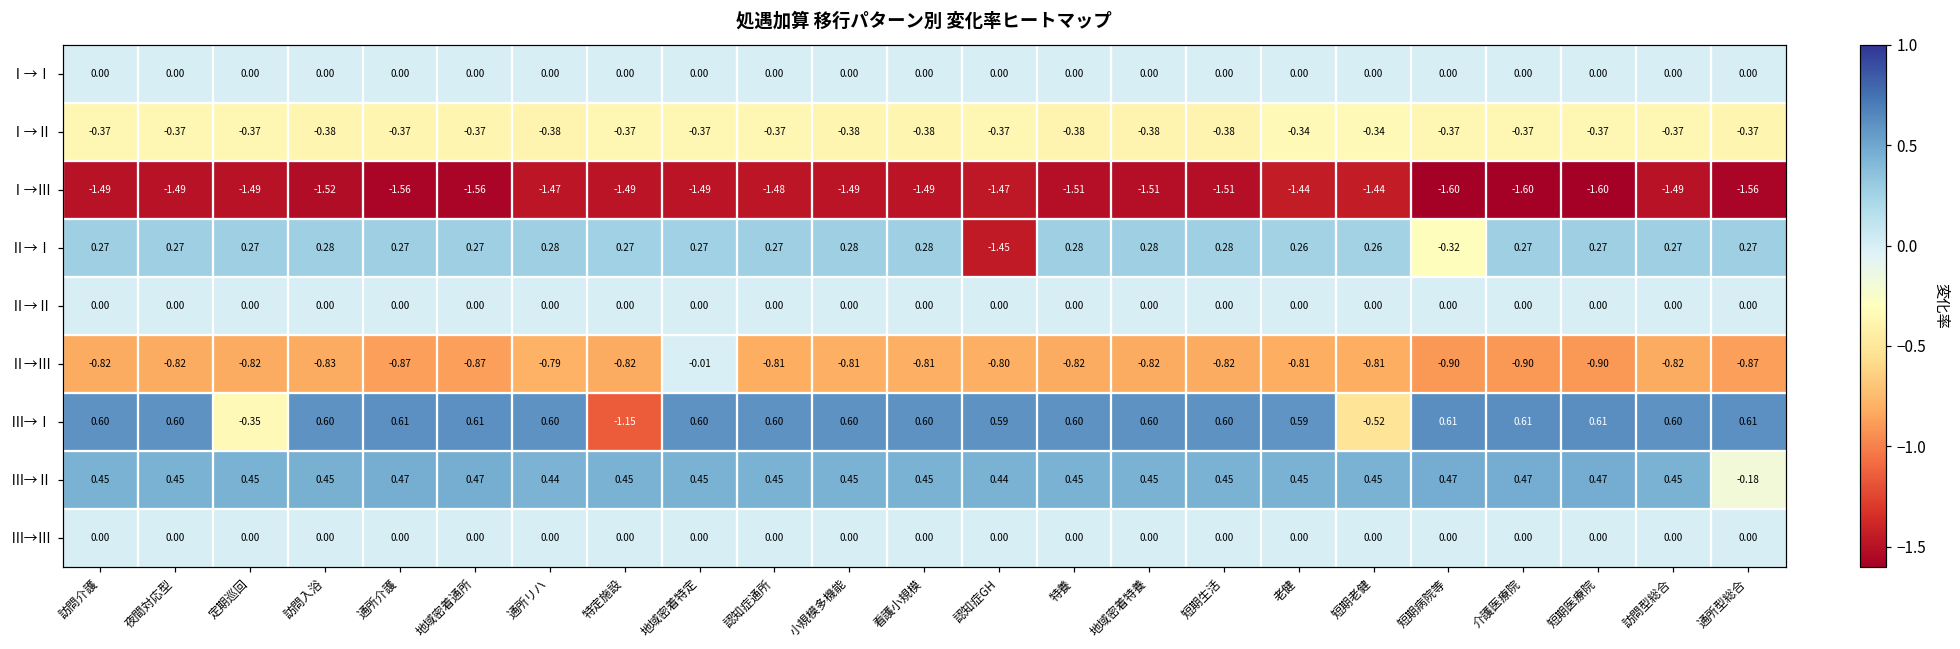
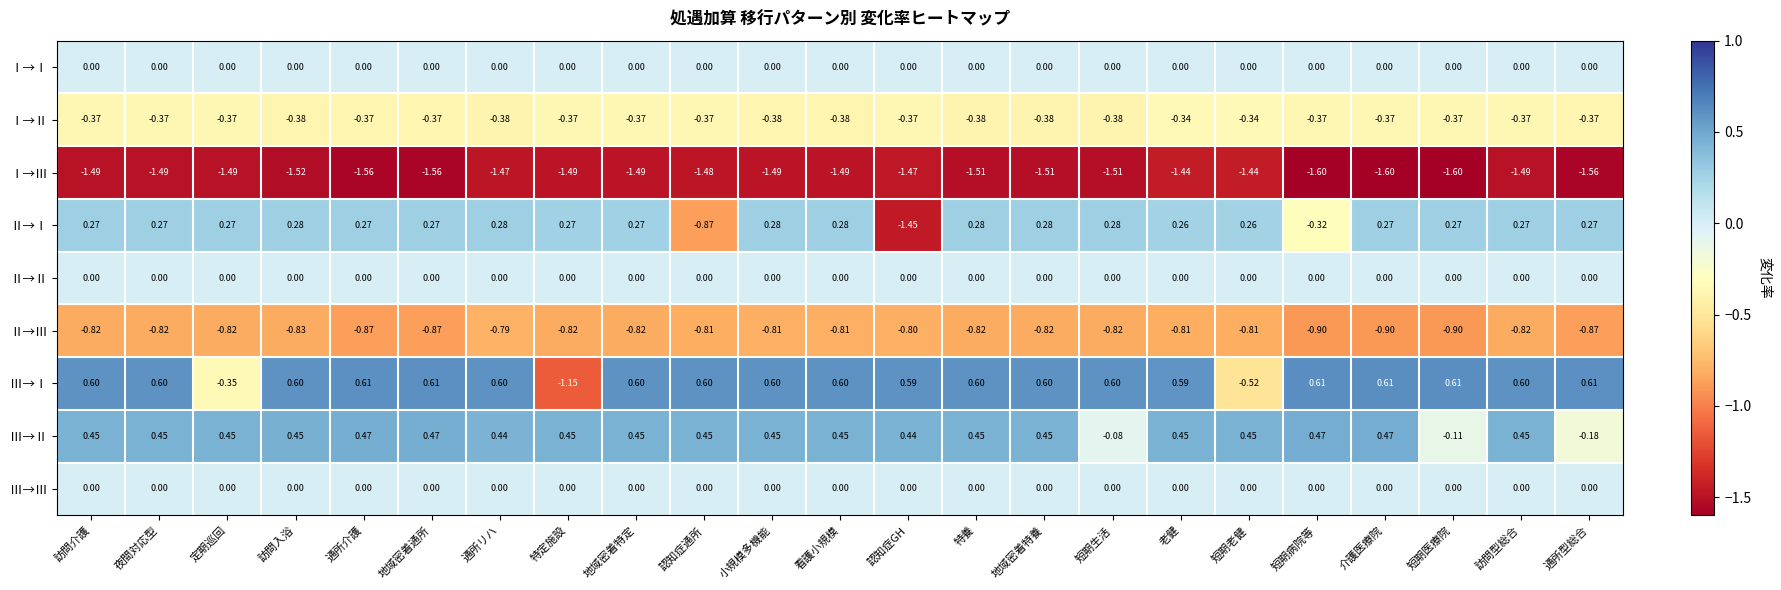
Ⅱ→Ⅰ, 認知症通所: 0.27 -> -0.87
Ⅱ→Ⅲ, 地域密着特定: -0.01 -> -0.82
Ⅲ→Ⅱ, 短期生活: 0.45 -> -0.08
Ⅲ→Ⅱ, 短期医療院: 0.47 -> -0.11
